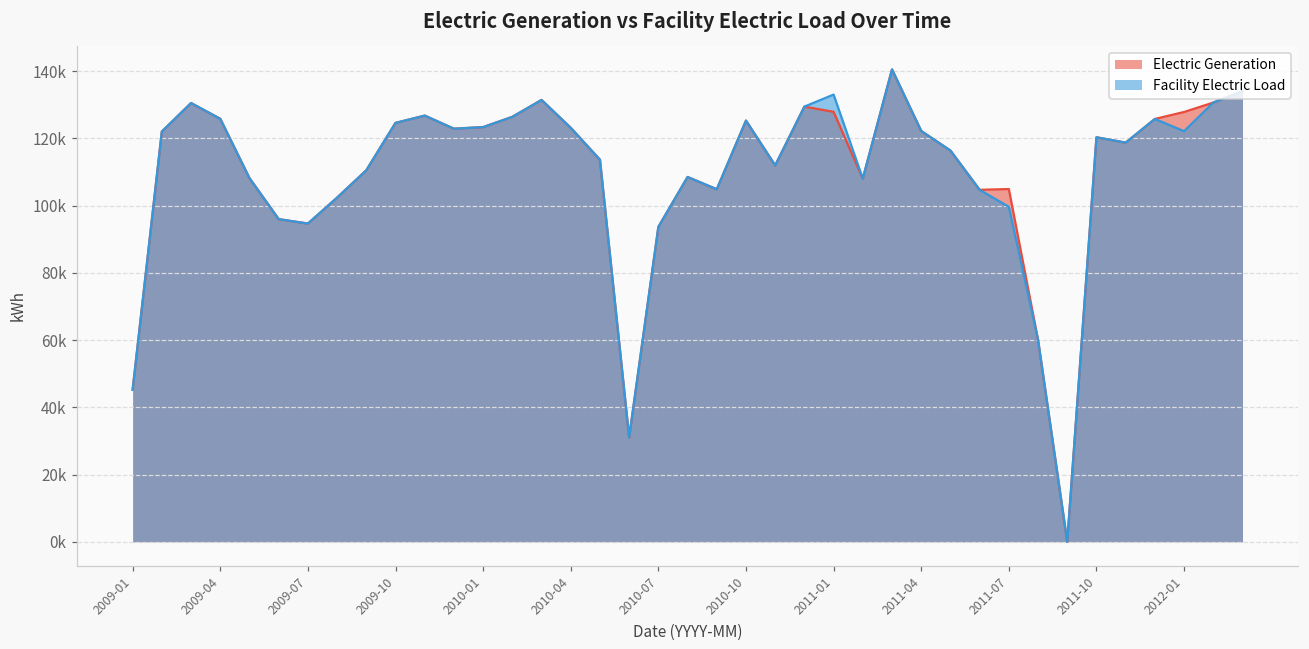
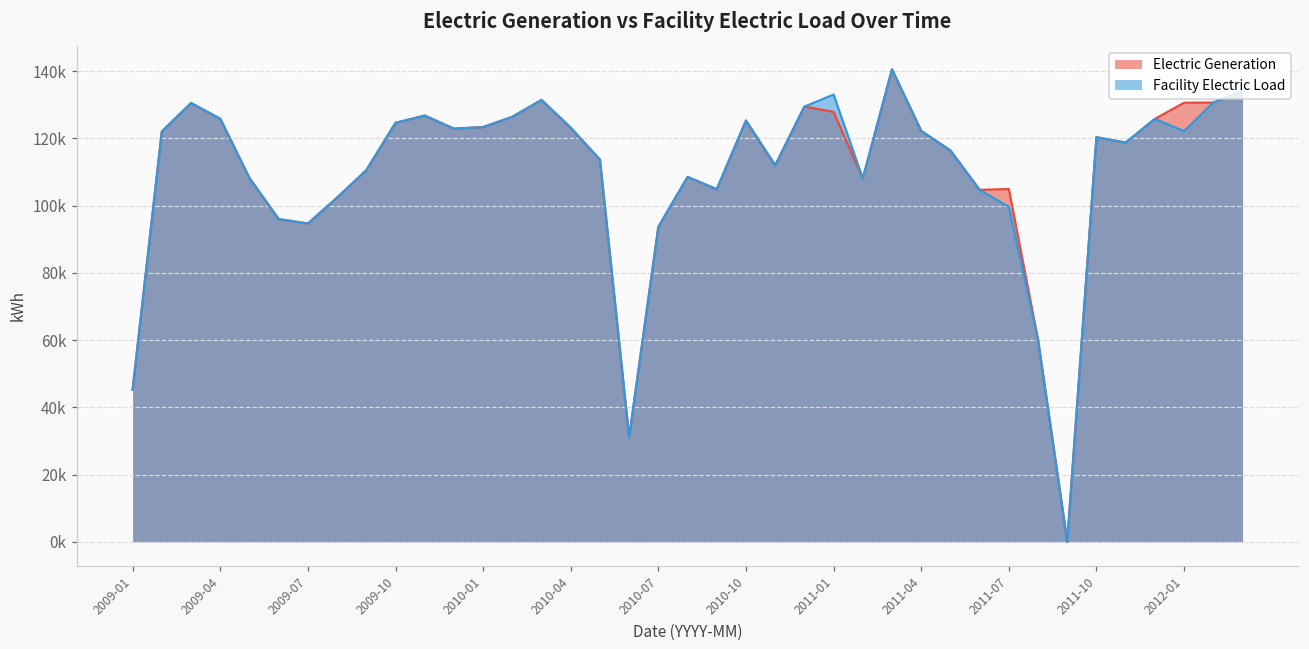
Electric Generation, 2012-01: 128000 -> 131000
